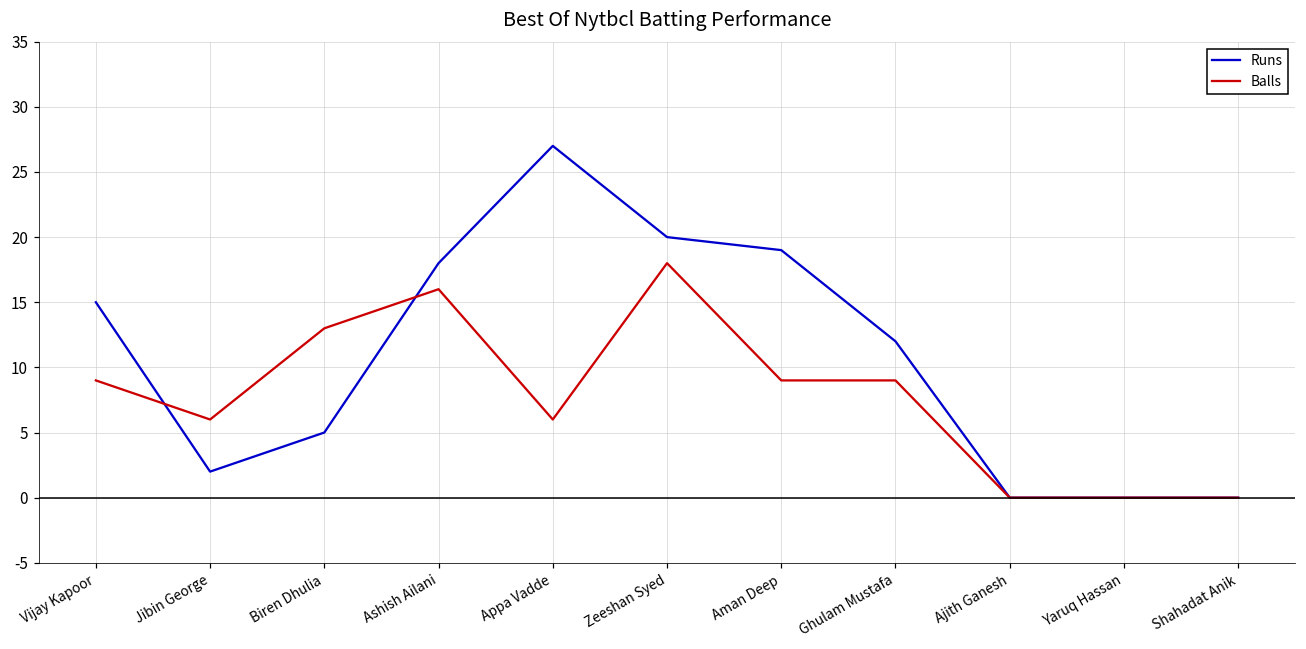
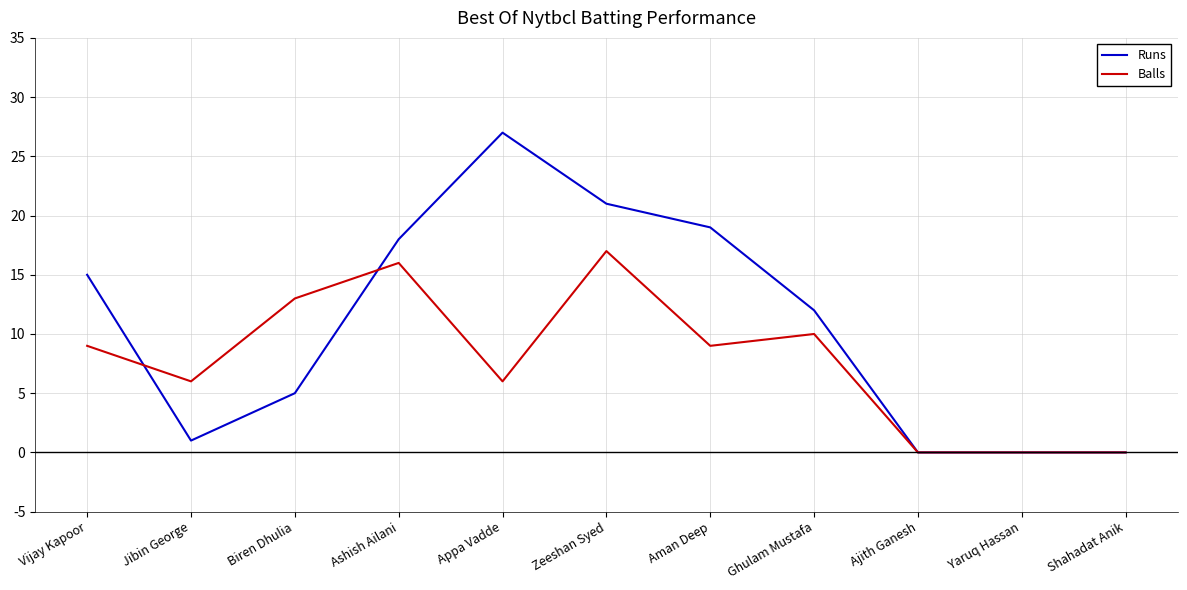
Runs, Jibin George: 2 -> 1
Runs, Zeeshan Syed: 20 -> 21
Balls, Zeeshan Syed: 18 -> 17
Balls, Ghulam Mustafa: 9 -> 10
